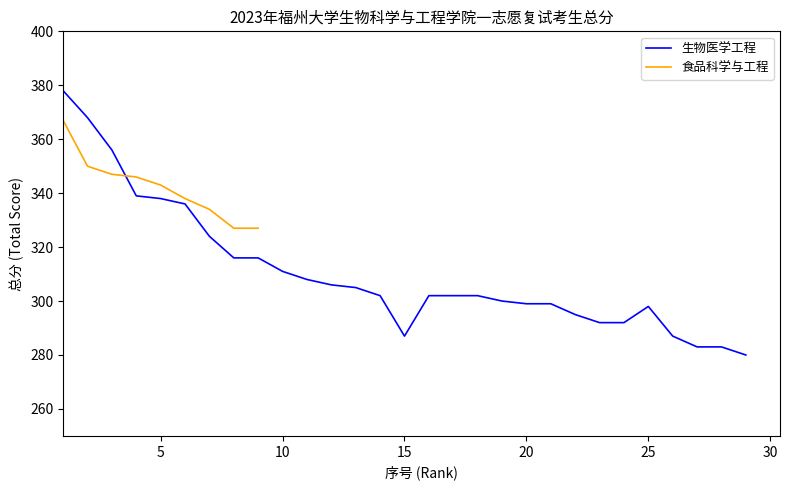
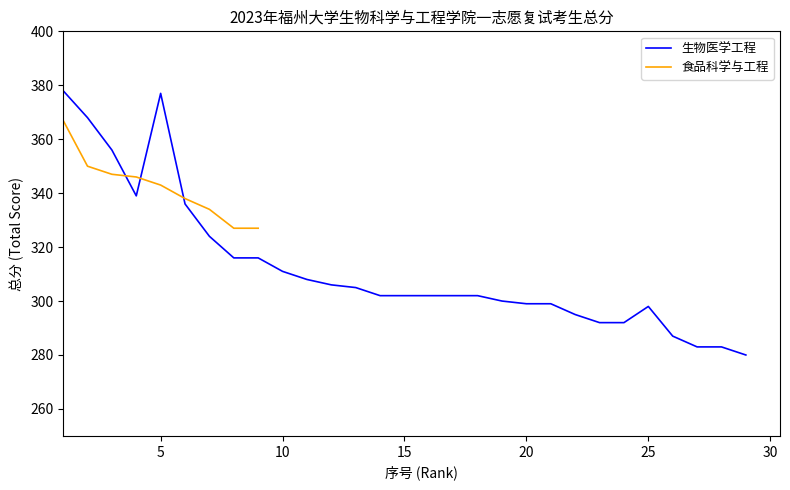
生物医学工程, 5: 338 -> 377
生物医学工程, 15: 287 -> 302
